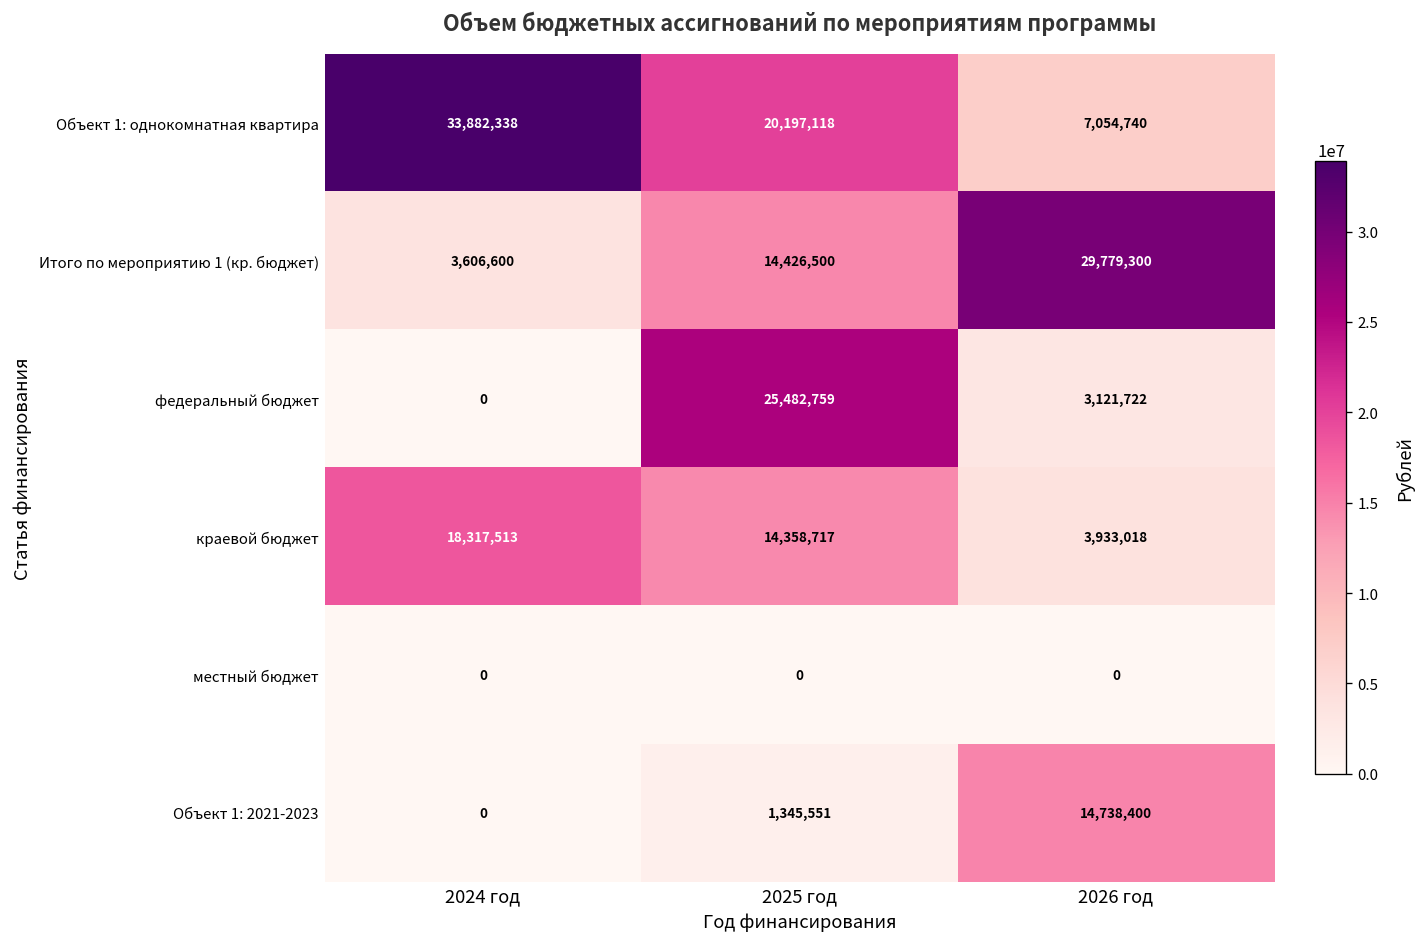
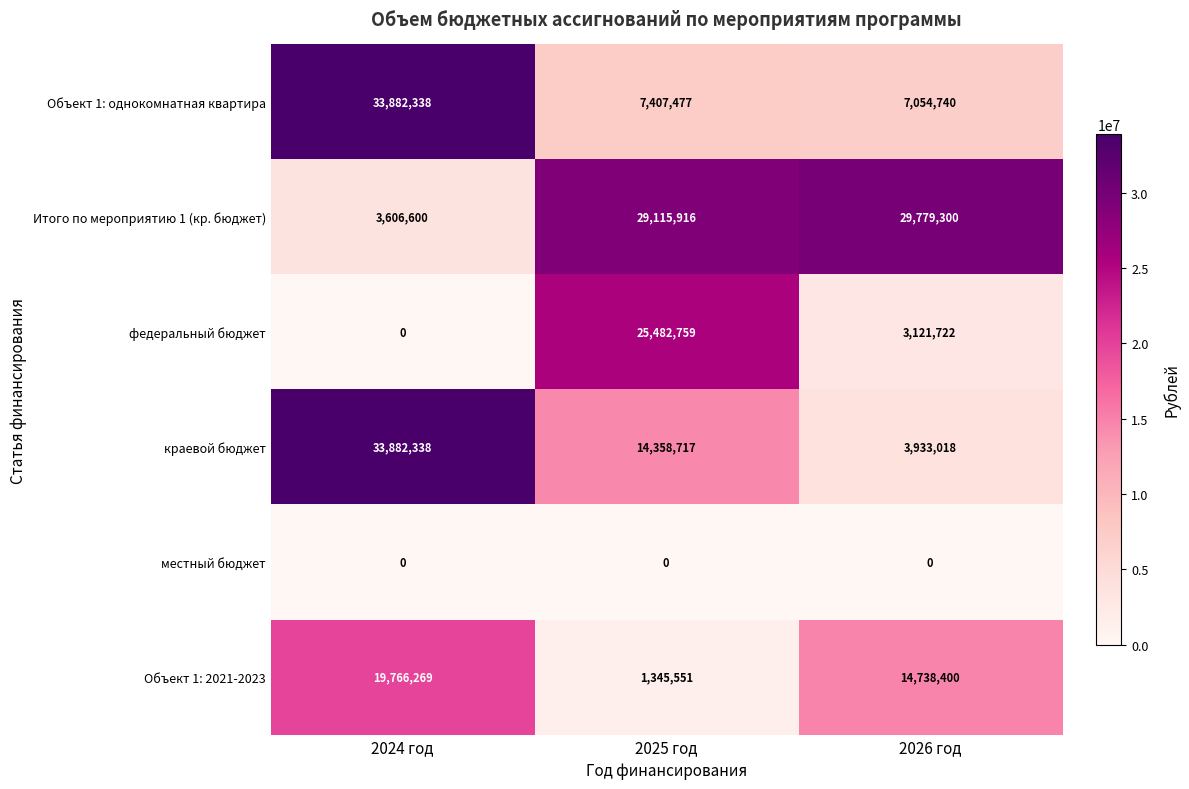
Объект 1: однокомнатная квартира, 2025 год: 20,197,118 -> 7,407,477
Итого по мероприятию 1 (кр. бюджет), 2025 год: 14,426,500 -> 29,115,916
краевой бюджет, 2024 год: 18,317,513 -> 33,882,338
Объект 1: 2021-2023, 2024 год: 0 -> 19,766,269
